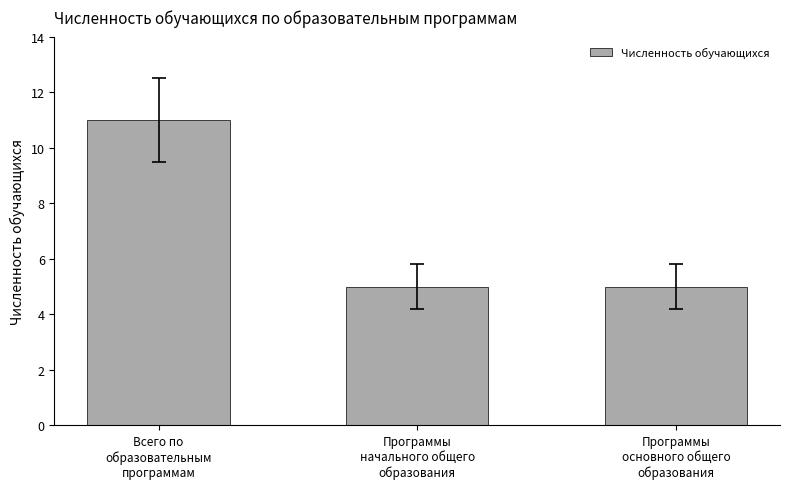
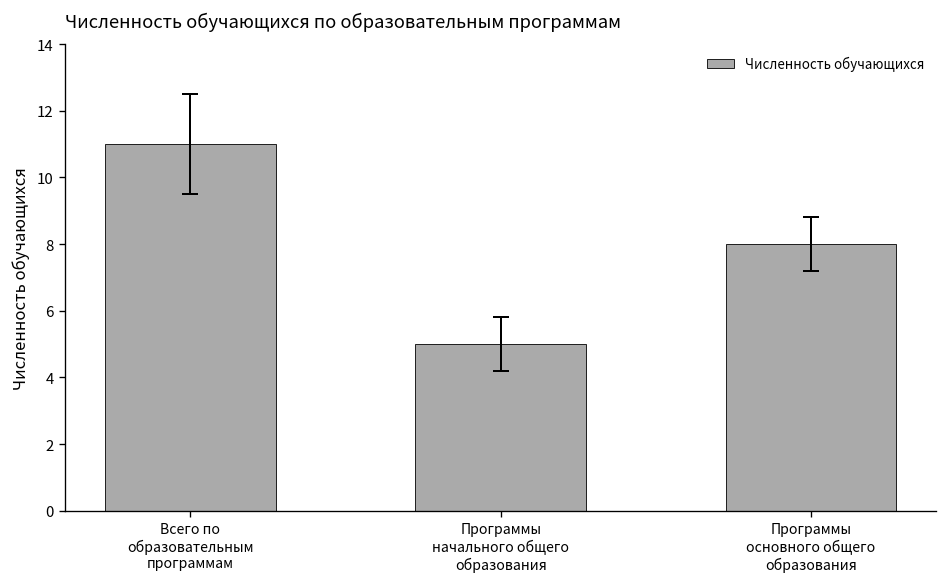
Численность обучающихся, Программы основного общего образования: 5 -> 8
